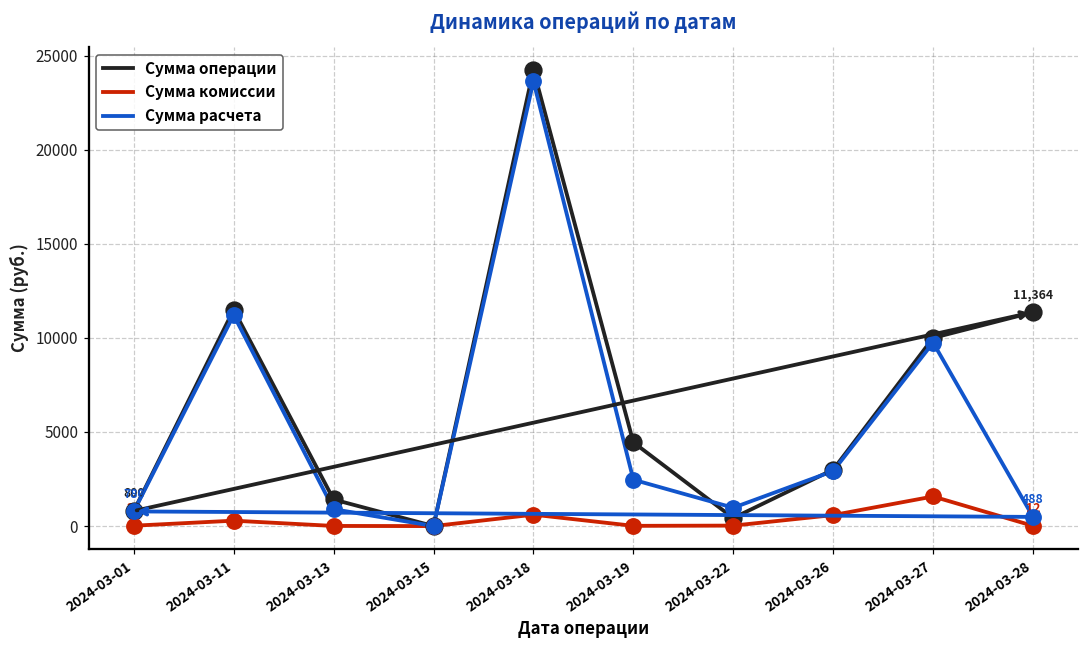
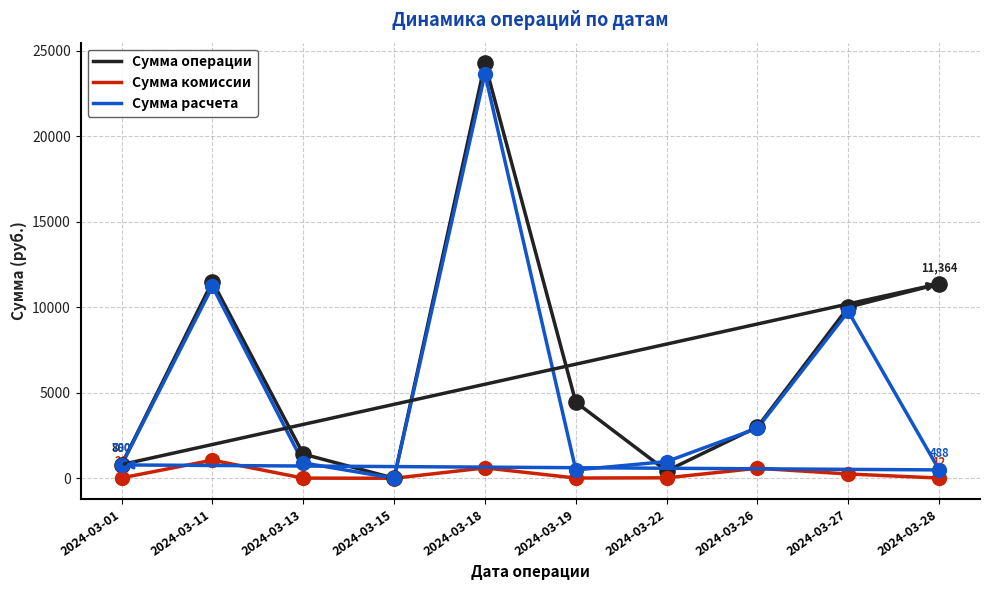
Сумма комиссии, 2024-03-11: 300 -> 1100
Сумма расчета, 2024-03-19: 2500 -> 500
Сумма комиссии, 2024-03-27: 1600 -> 300
